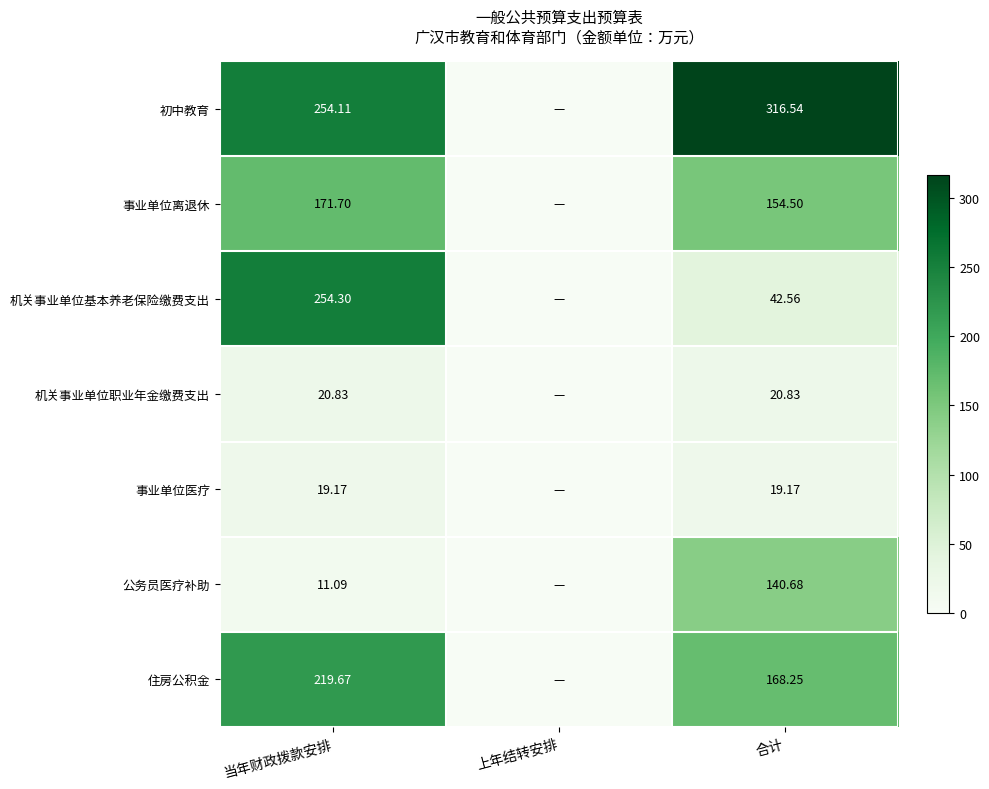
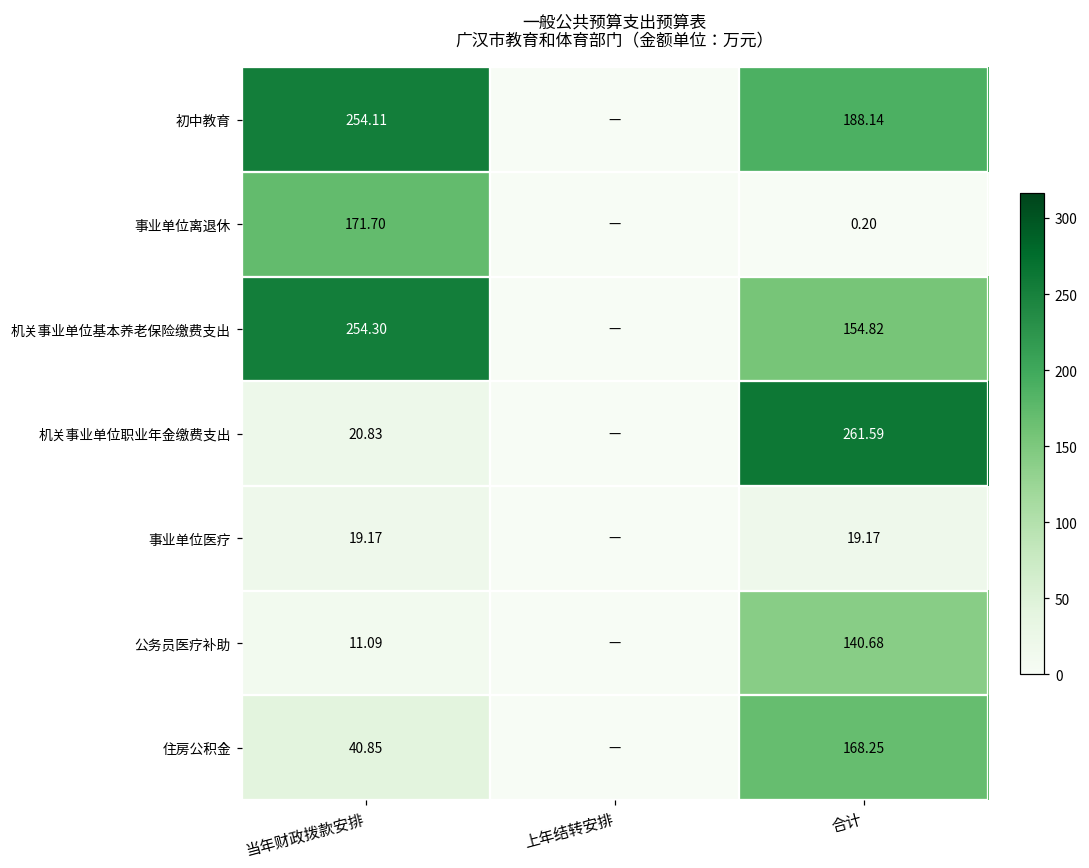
初中教育, 合计: 316.54 -> 188.14
事业单位离退休, 合计: 154.50 -> 0.20
机关事业单位基本养老保险缴费支出, 合计: 42.56 -> 154.82
机关事业单位职业年金缴费支出, 合计: 20.83 -> 261.59
住房公积金, 当年财政拨款安排: 219.67 -> 40.85
